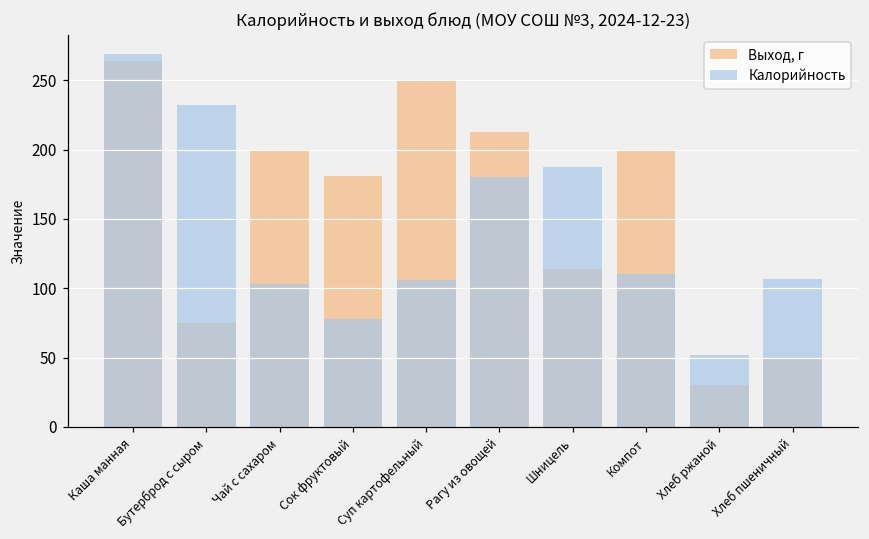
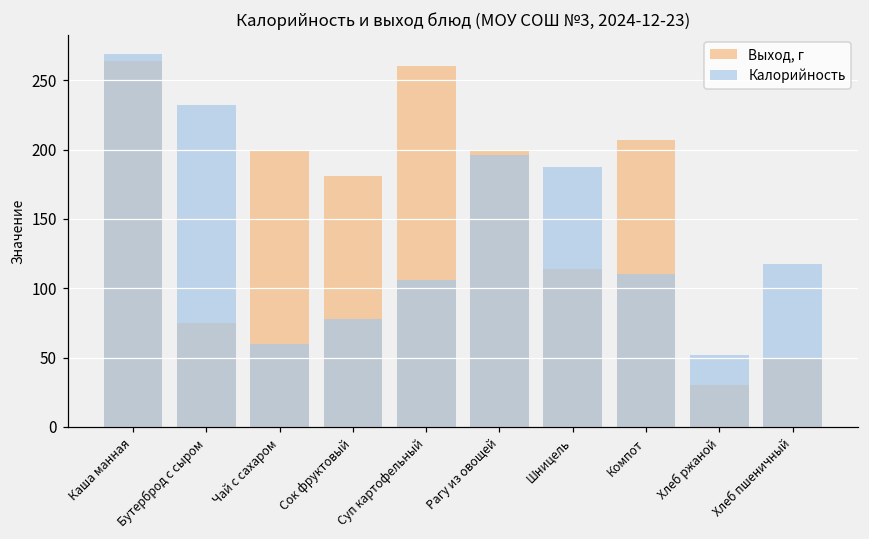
Калорийность, Чай с сахаром: 103 -> 60
Выход, г, Суп картофельный: 250 -> 260
Выход, г, Рагу из овощей: 213 -> 200
Калорийность, Рагу из овощей: 180 -> 196
Выход, г, Компот: 200 -> 207
Калорийность, Хлеб пшеничный: 107 -> 118
